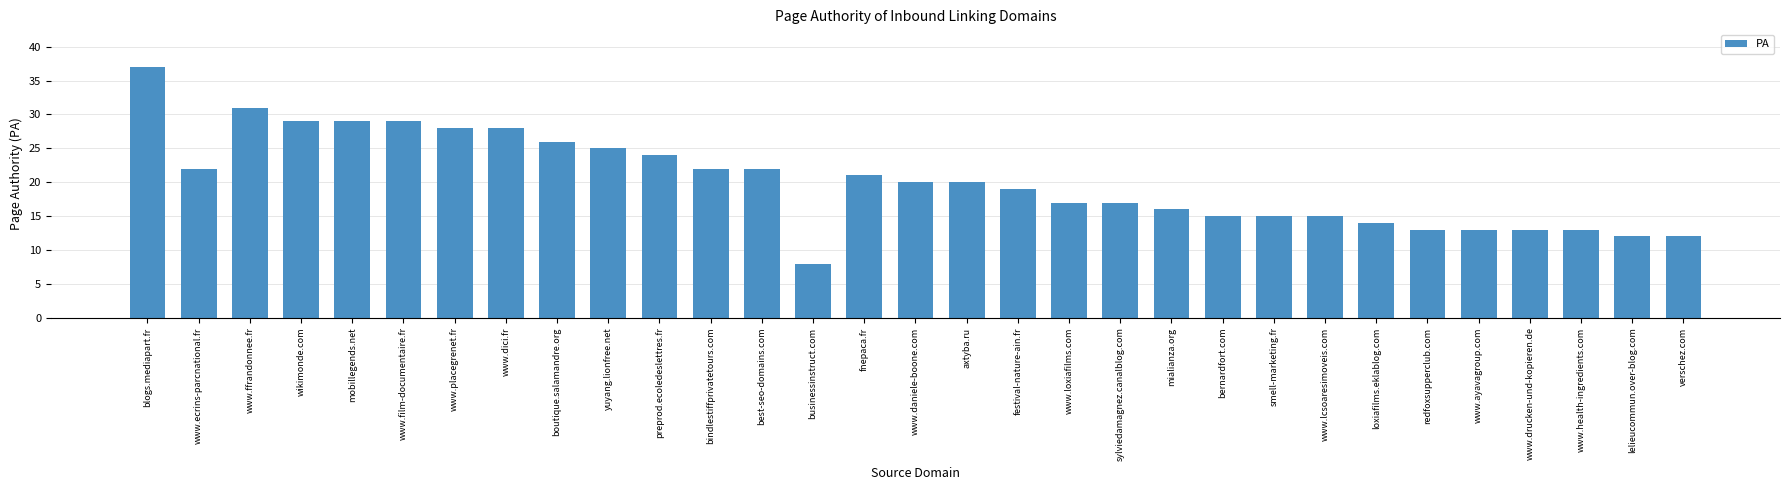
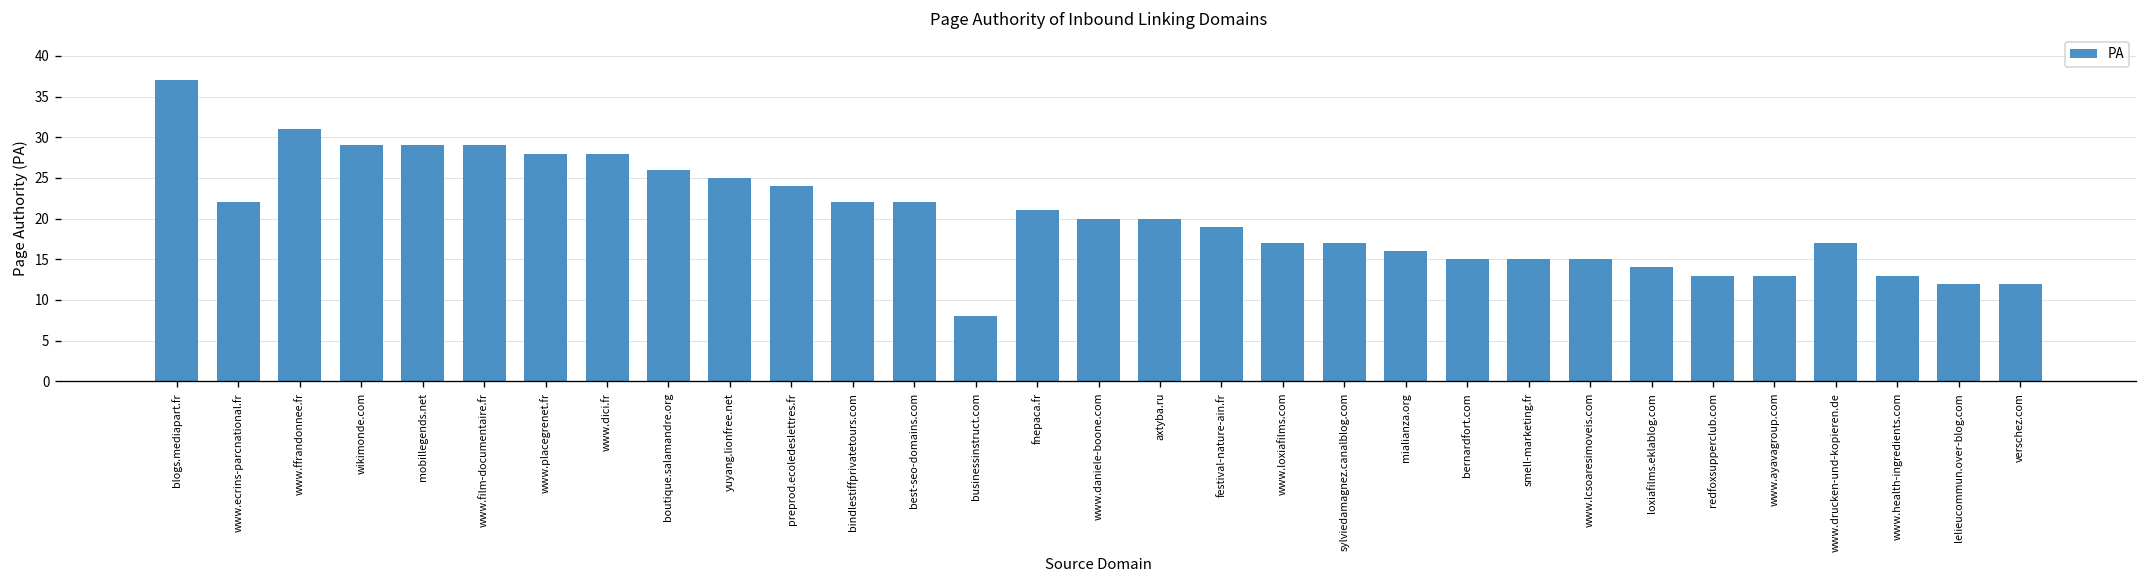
www.drucken-und-kopieren.de: 13 -> 17
